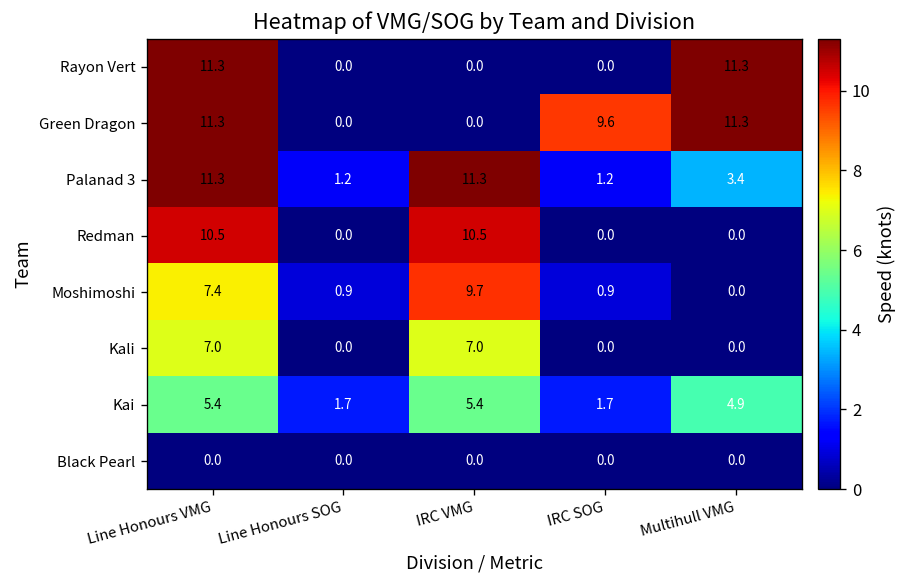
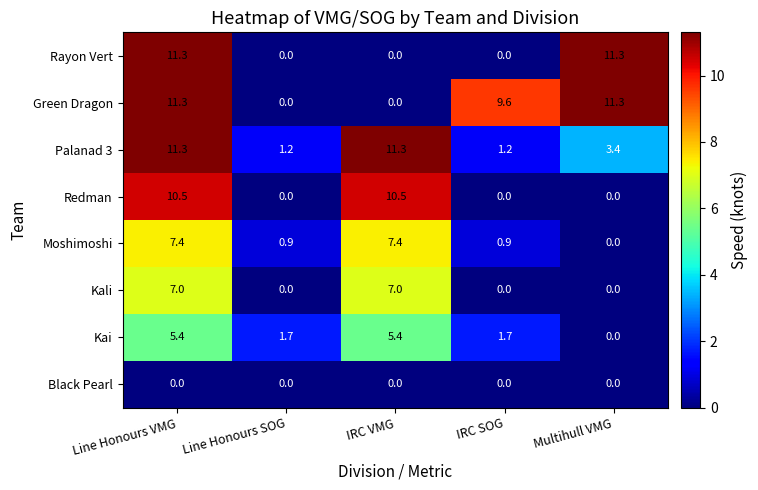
Moshimoshi, IRC VMG: 9.7 -> 7.4
Kai, Multihull VMG: 4.9 -> 0.0
